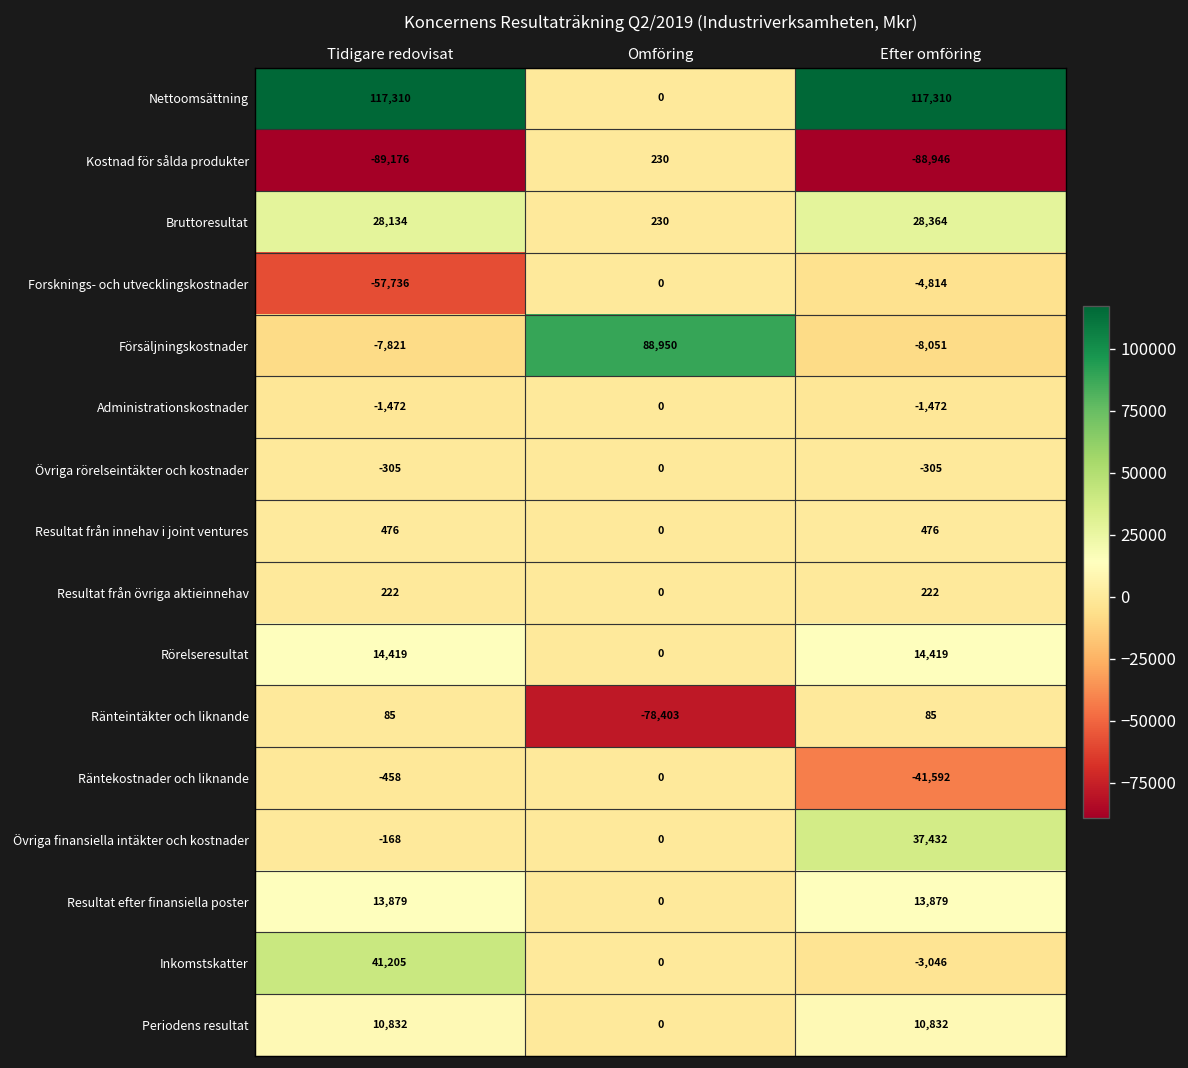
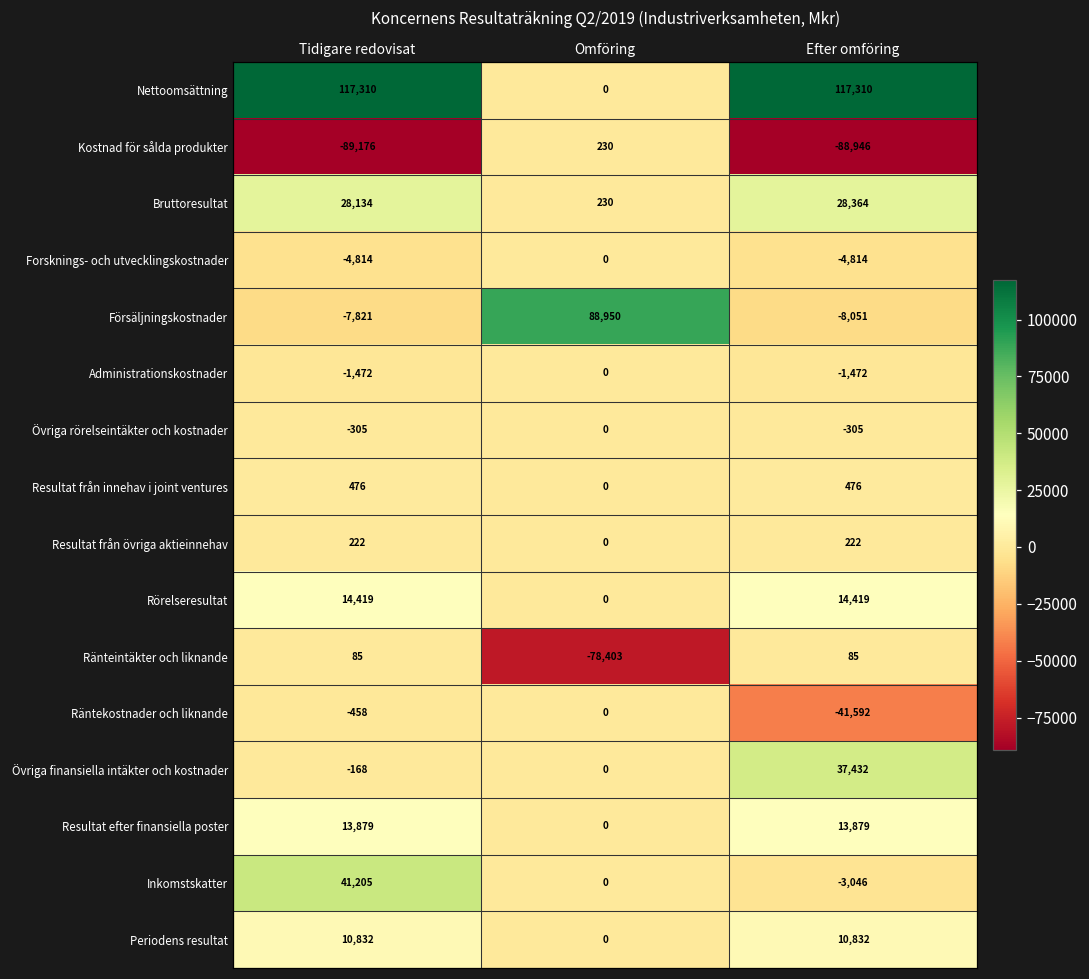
Forsknings- och utvecklingskostnader, Tidigare redovisat: -57,736 -> -4,814
